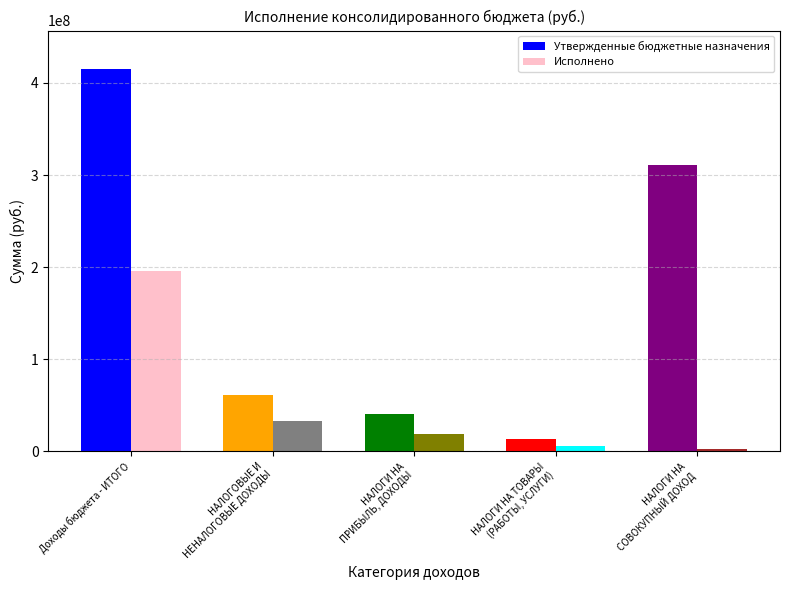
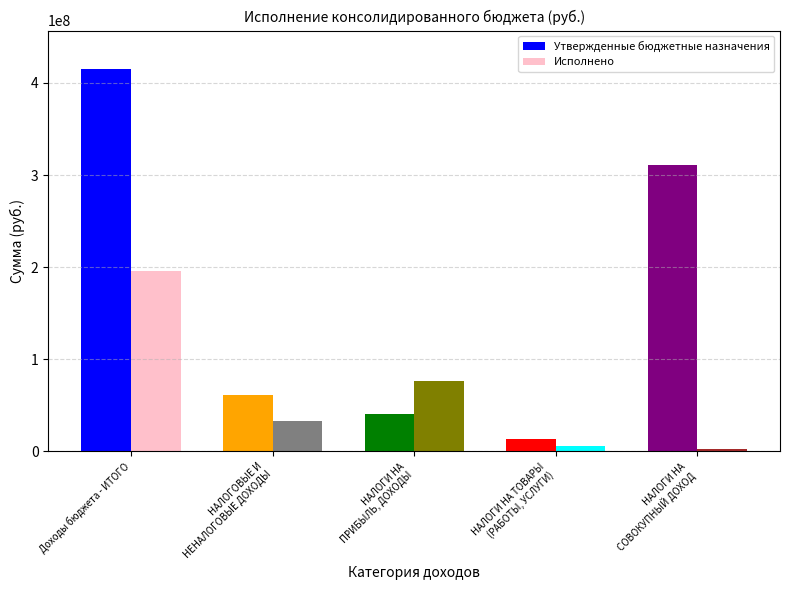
Исполнено, НАЛОГИ НА ПРИБЫЛЬ, ДОХОДЫ: 20000000 -> 80000000
